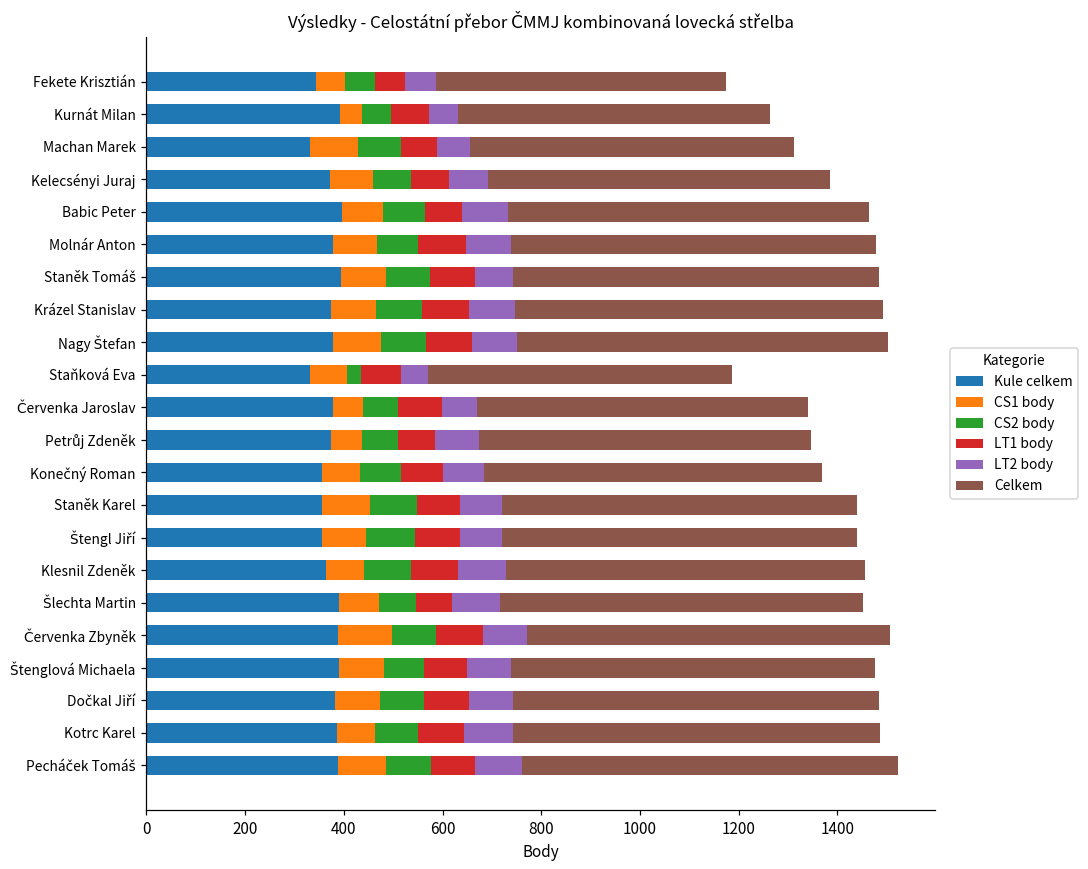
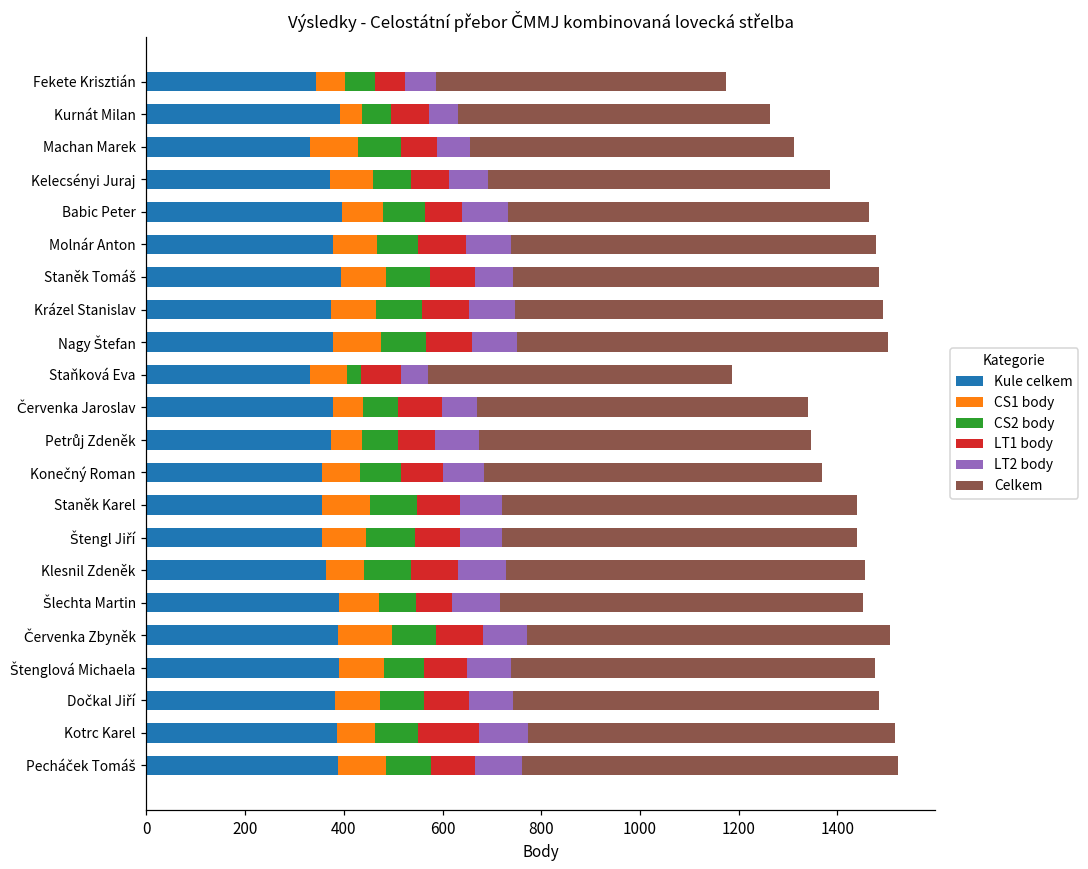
LT1 body, Kotrc Karel: 90 -> 120
